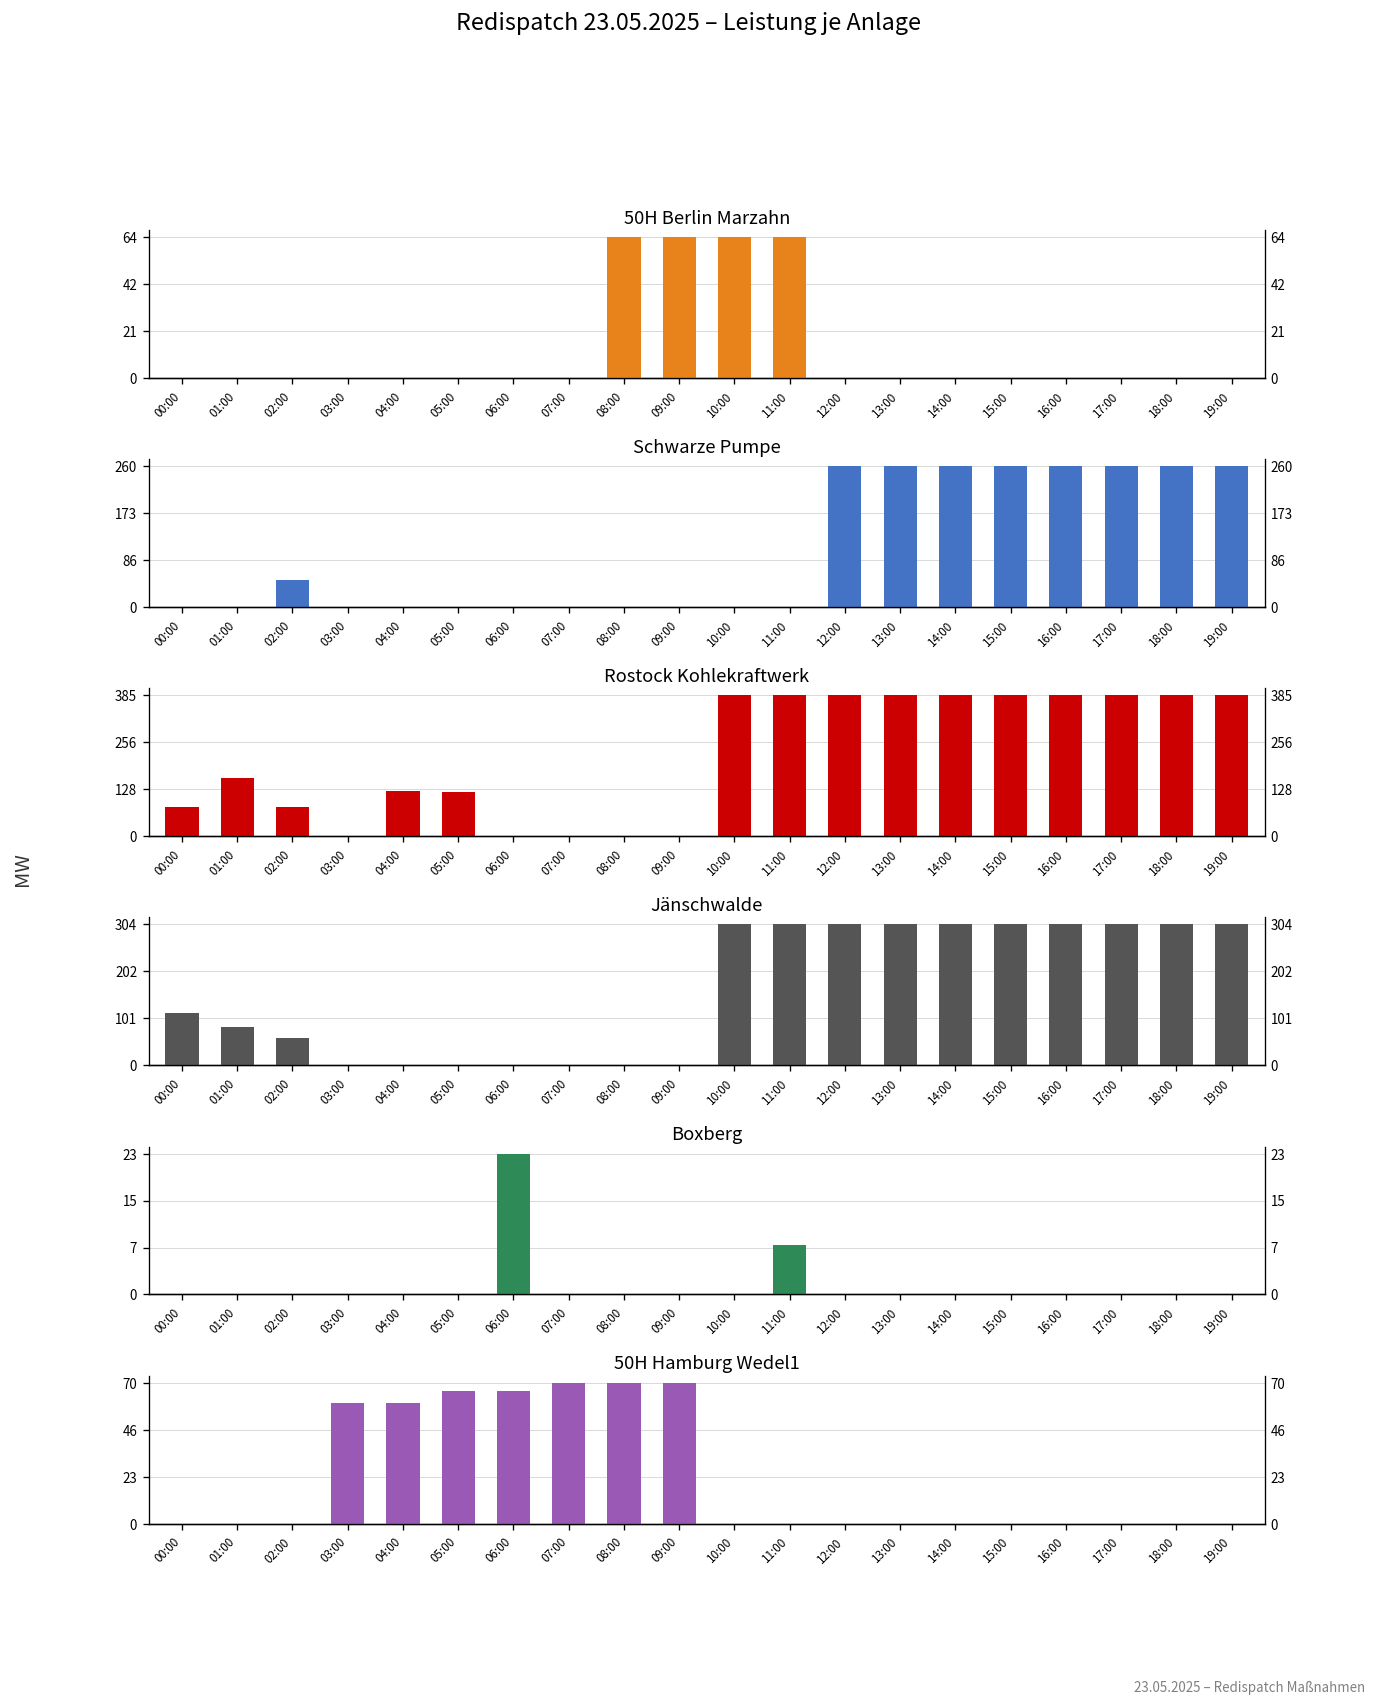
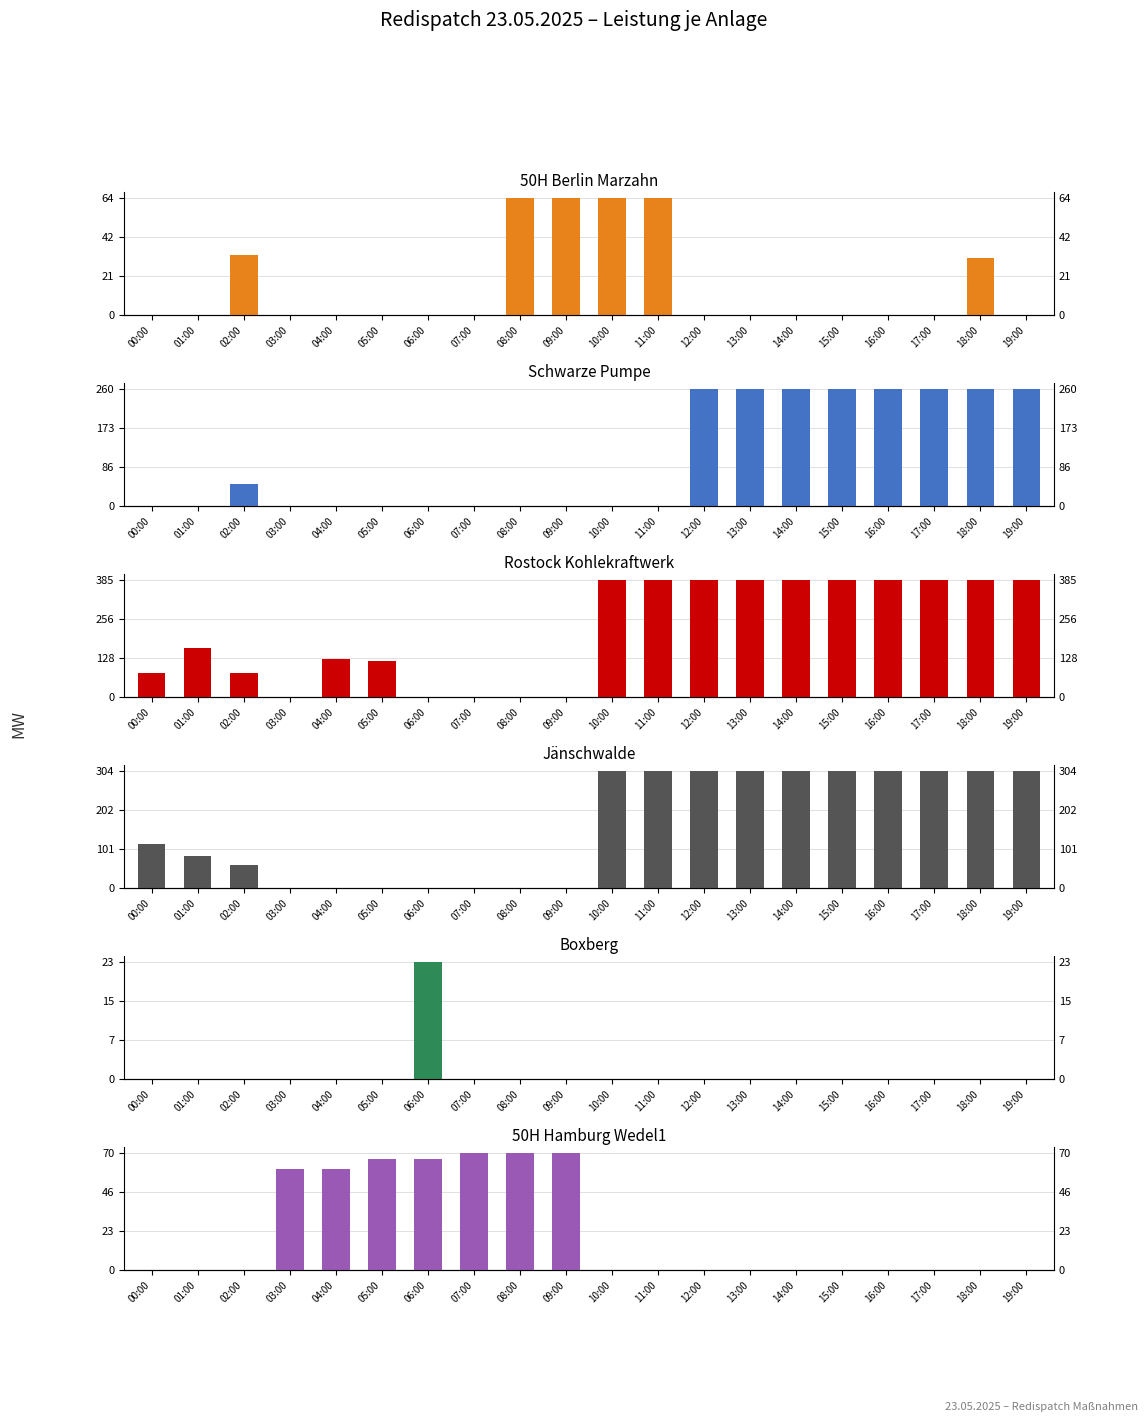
50H Berlin Marzahn, 02:00: 0 -> 33
50H Berlin Marzahn, 18:00: 0 -> 31
Boxberg, 11:00: 8 -> 0
